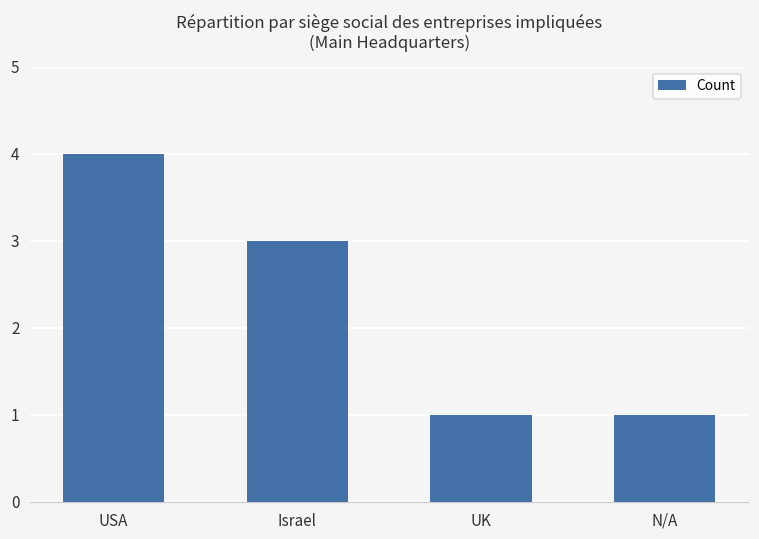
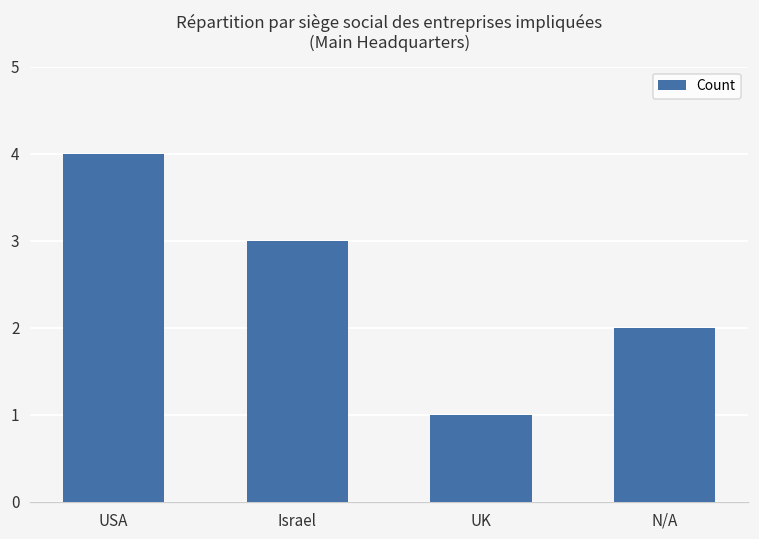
N/A: 1 -> 2
